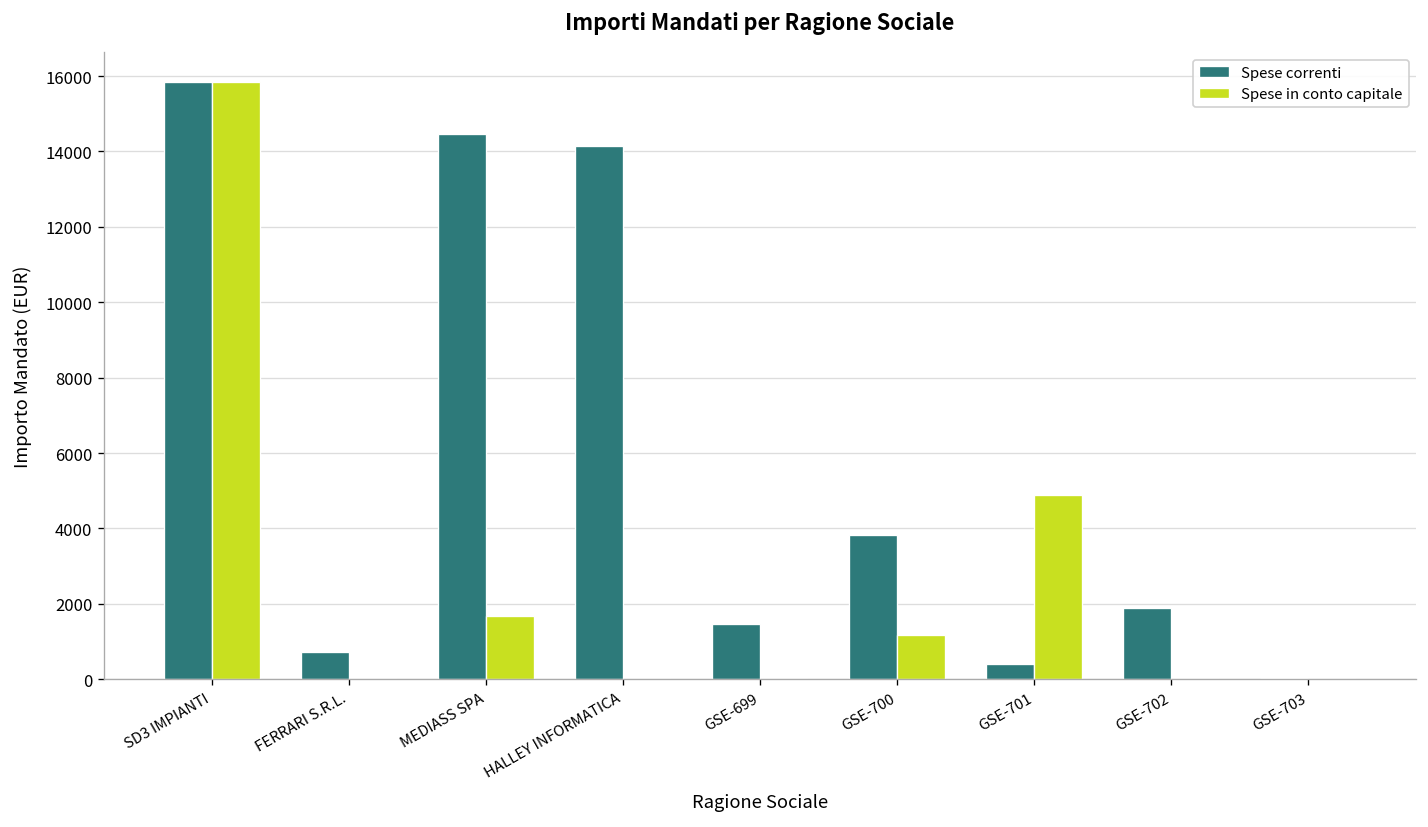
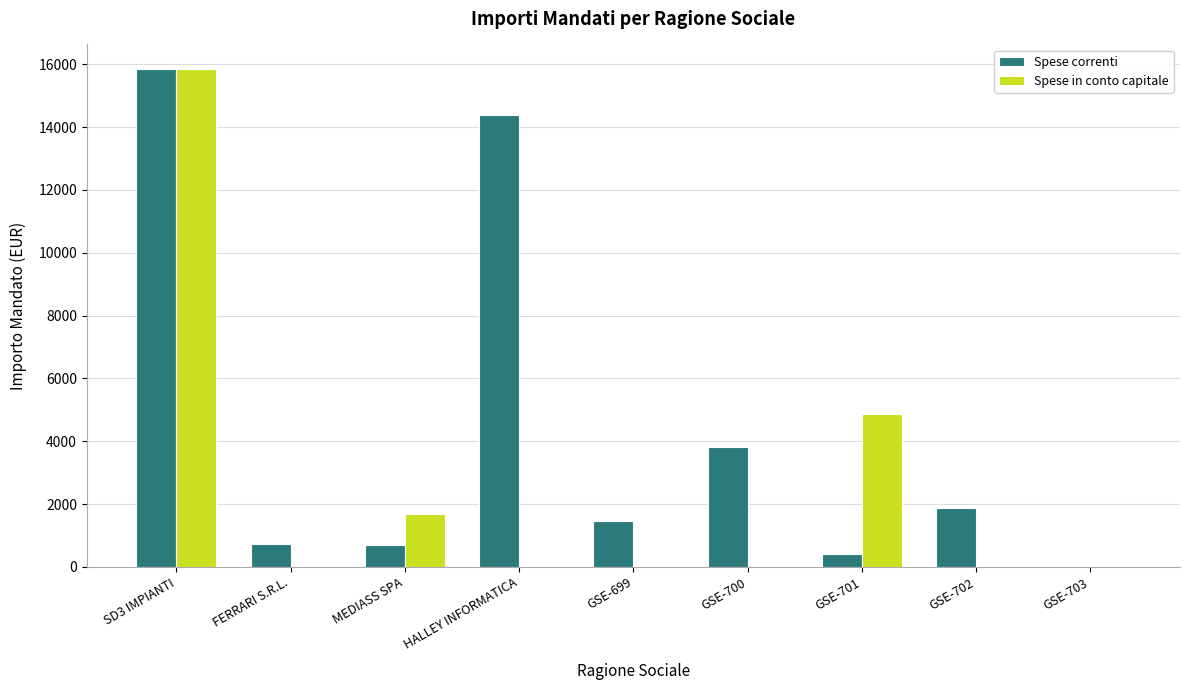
Spese correnti, MEDIASS SPA: 14500 -> 700
Spese correnti, HALLEY INFORMATICA: 14100 -> 14400
Spese in conto capitale, GSE-700: 1200 -> 0
